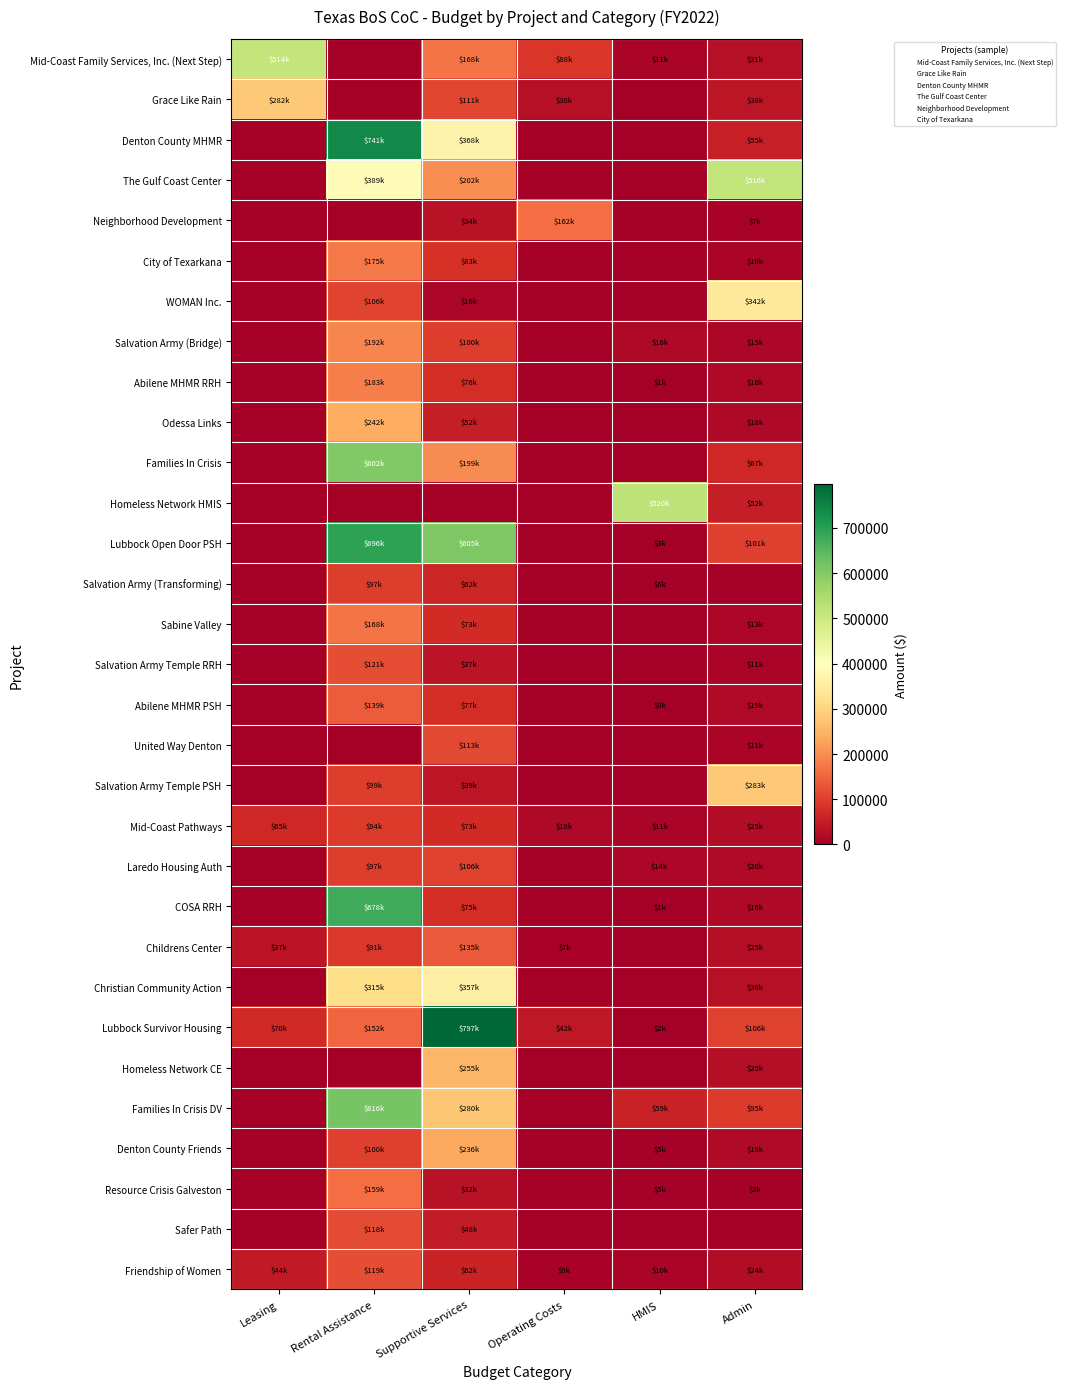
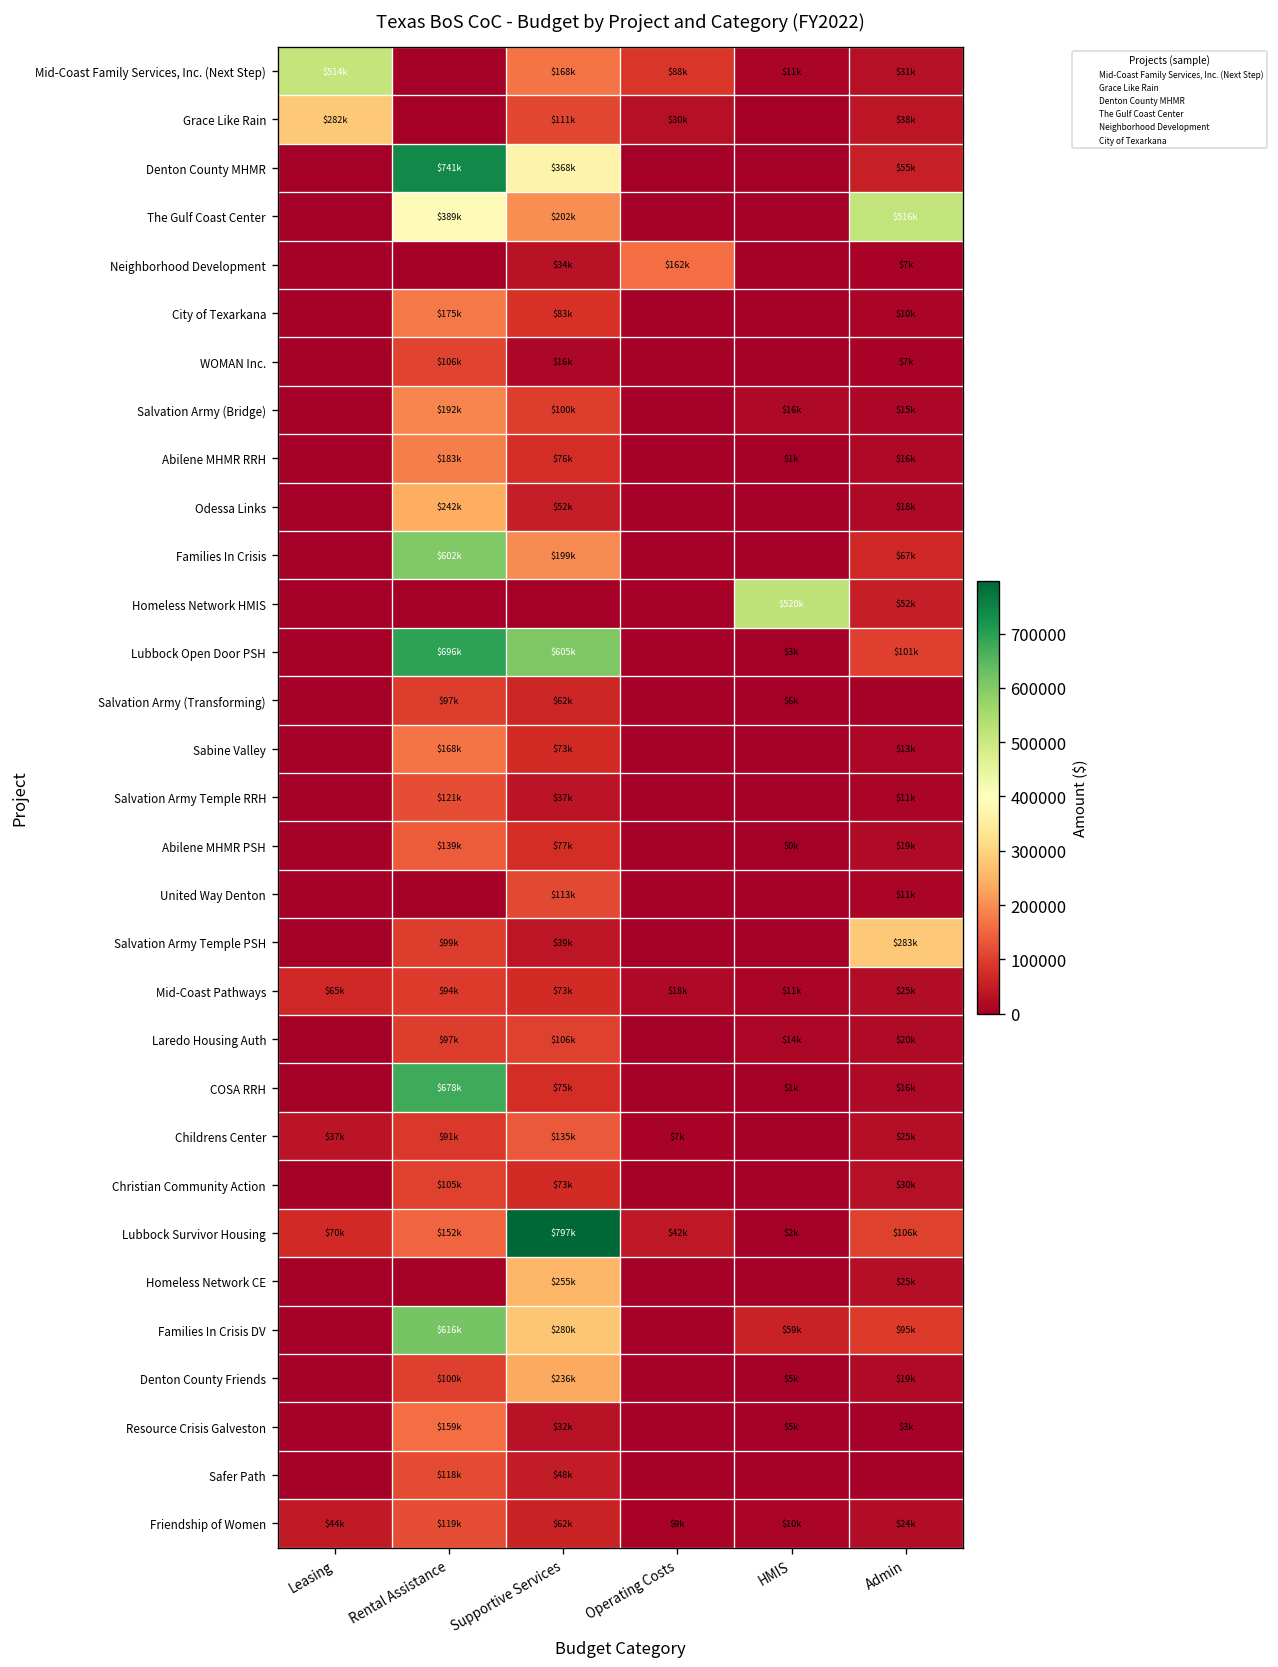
WOMAN Inc., Admin: $342k -> $7k
Christian Community Action, Rental Assistance: $315k -> $105k
Christian Community Action, Supportive Services: $357k -> $73k
